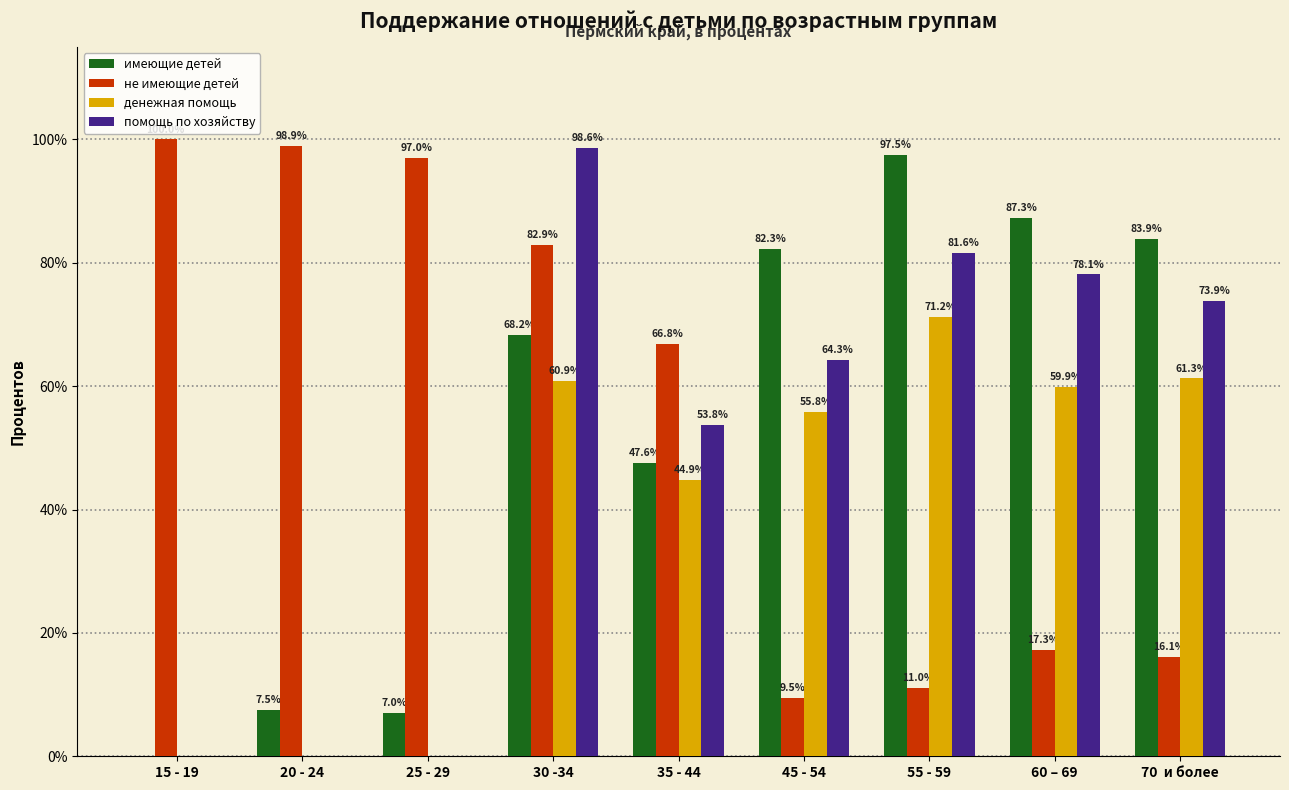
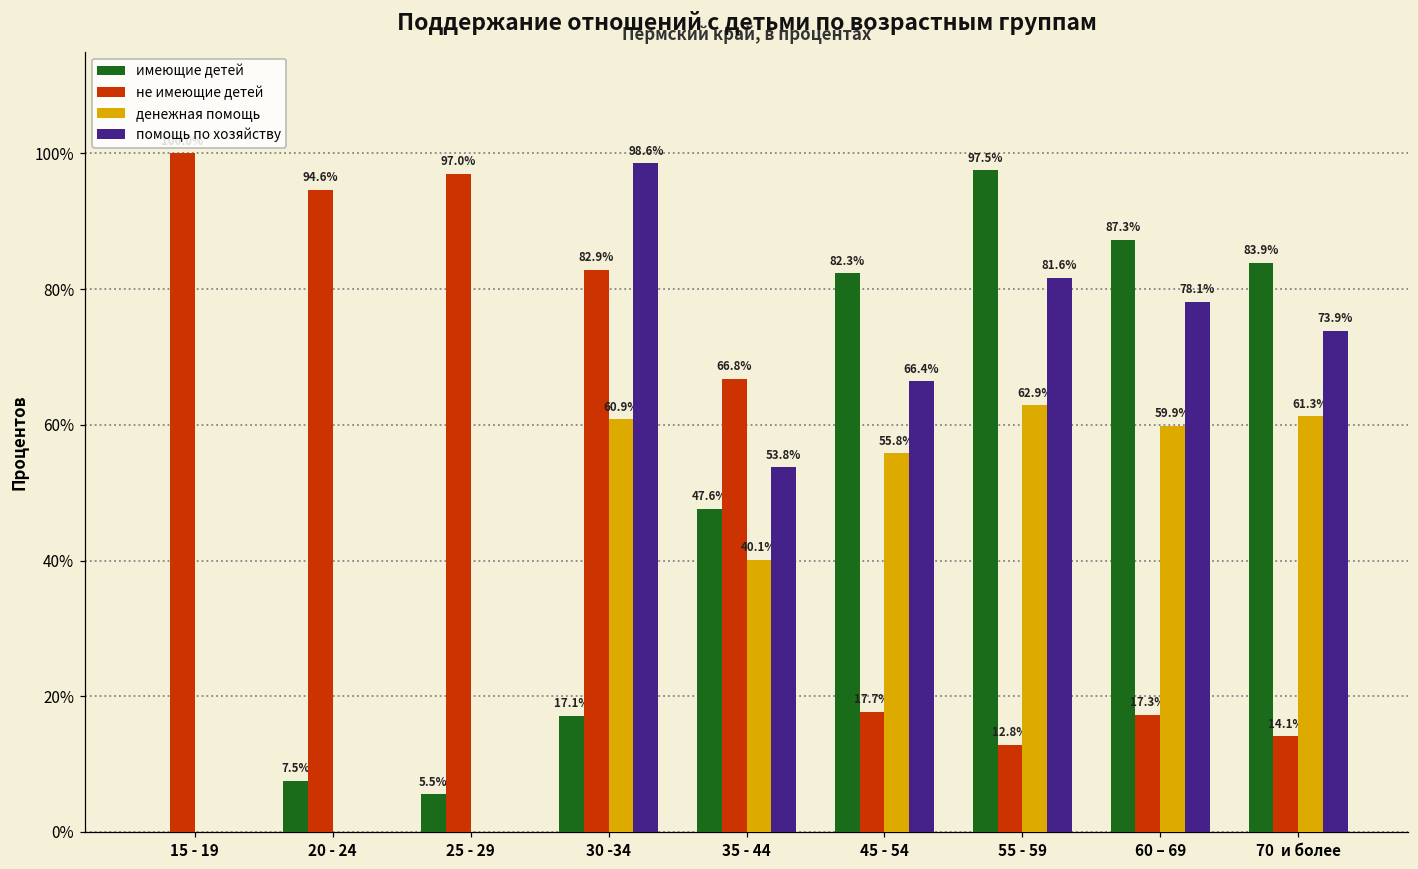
не имеющие детей, 20 - 24: 98.9% -> 94.6%
имеющие детей, 25 - 29: 7.0% -> 5.5%
имеющие детей, 30 -34: 68.2% -> 17.1%
денежная помощь, 35 - 44: 44.9% -> 40.1%
не имеющие детей, 45 - 54: 9.5% -> 17.7%
помощь по хозяйству, 45 - 54: 64.3% -> 66.4%
не имеющие детей, 55 - 59: 11.0% -> 12.8%
денежная помощь, 55 - 59: 71.2% -> 62.9%
не имеющие детей, 70 и более: 16.1% -> 14.1%
